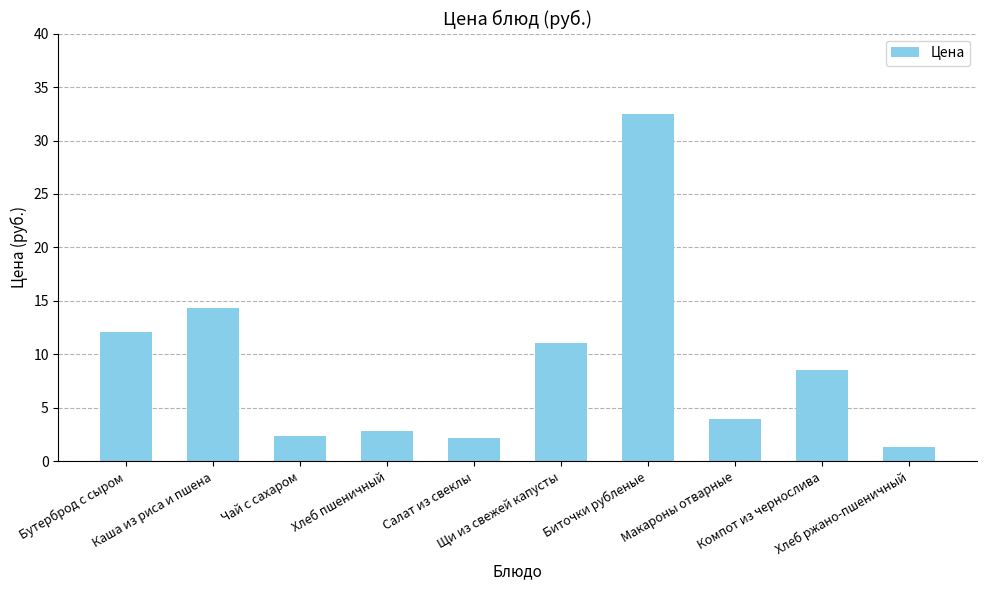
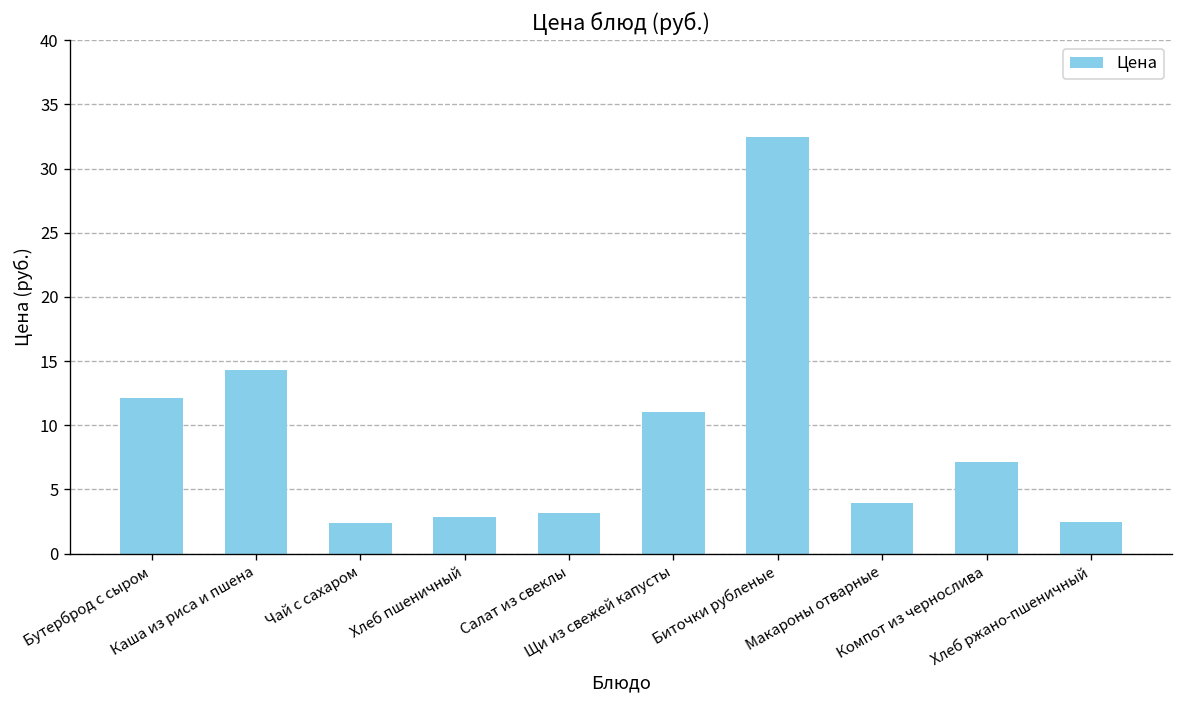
Салат из свеклы: 2.2 -> 3.2
Компот из чернослива: 8.5 -> 7.1
Хлеб ржано-пшеничный: 1.4 -> 2.5
